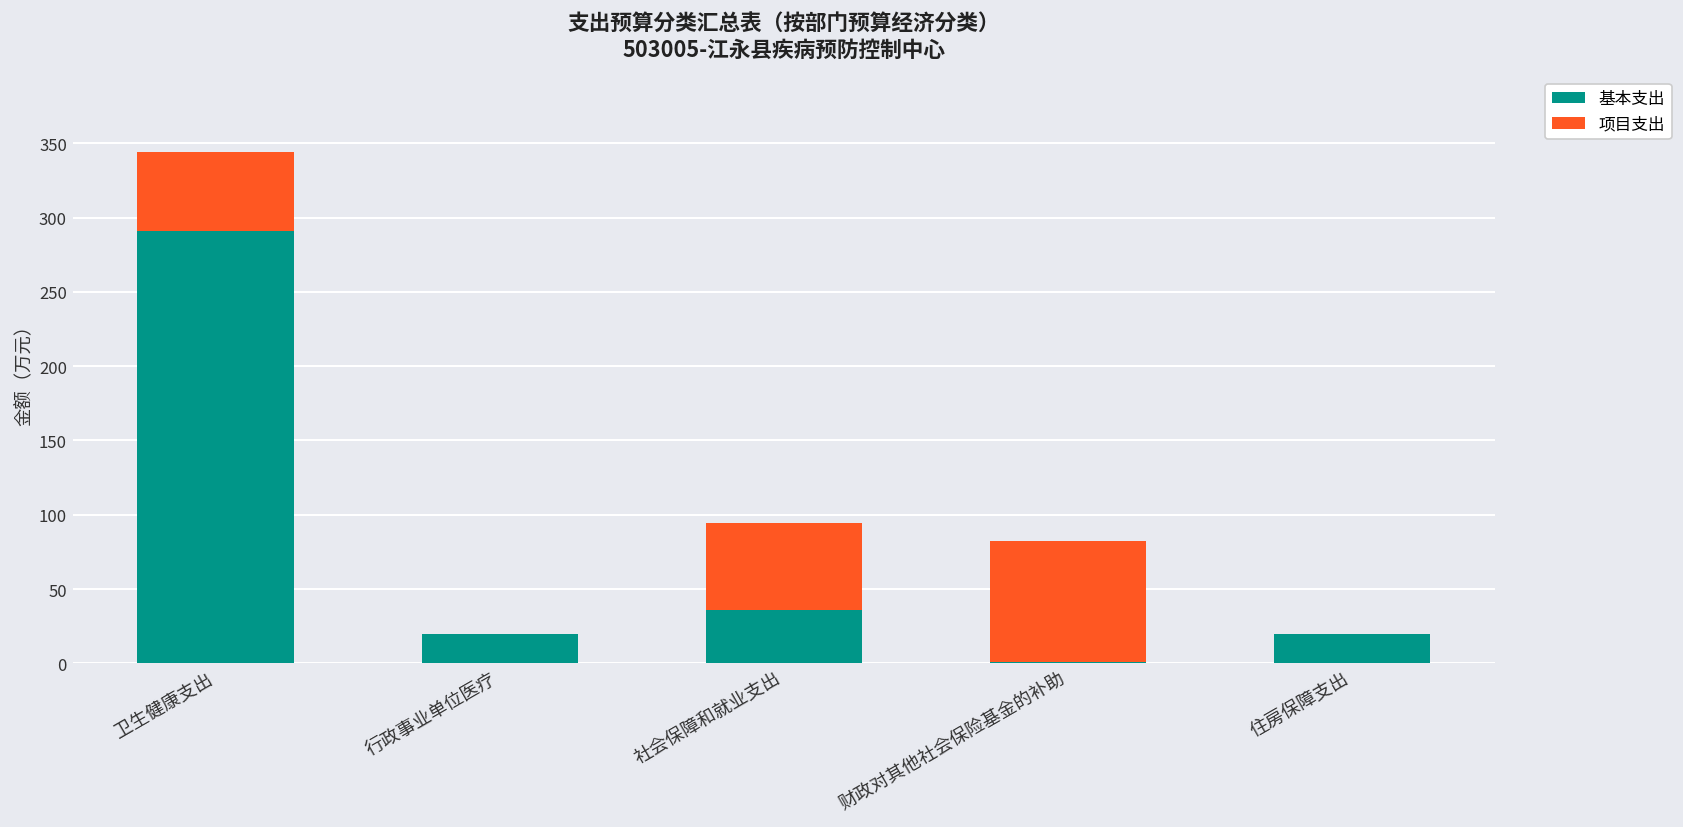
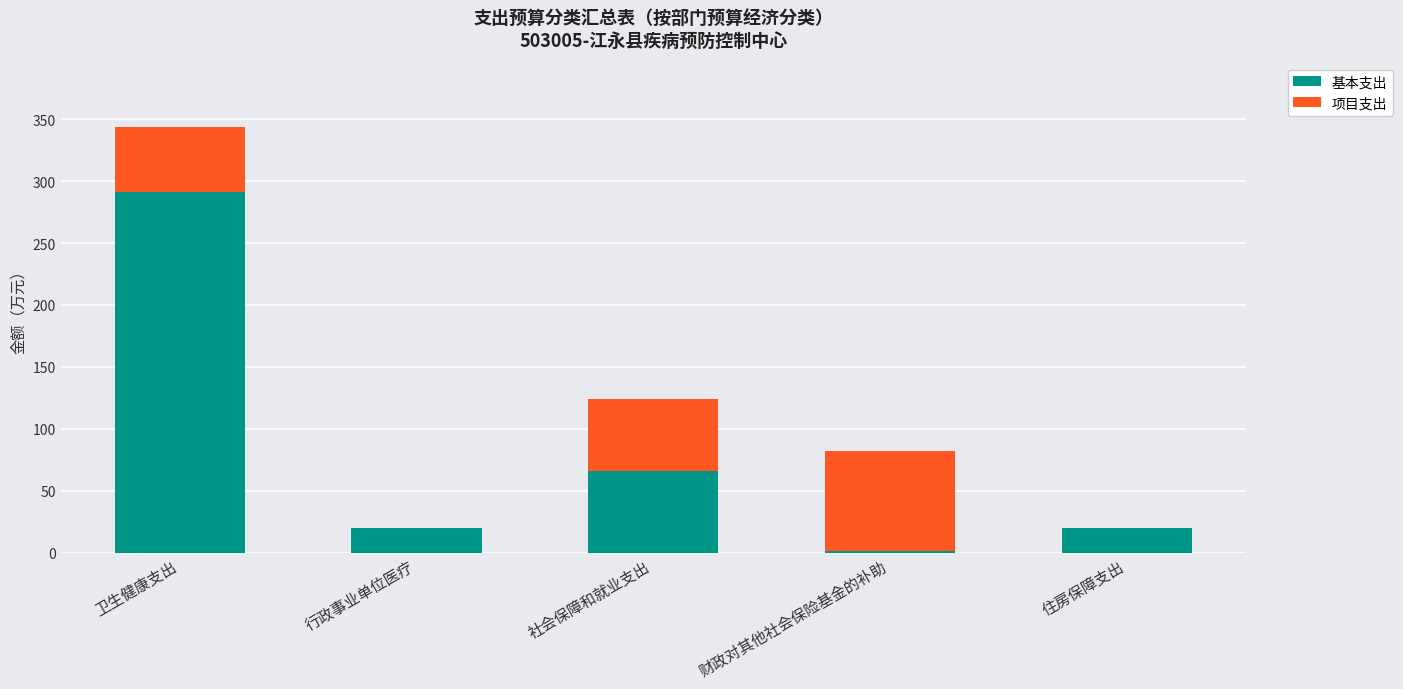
基本支出, 社会保障和就业支出: 36 -> 66
